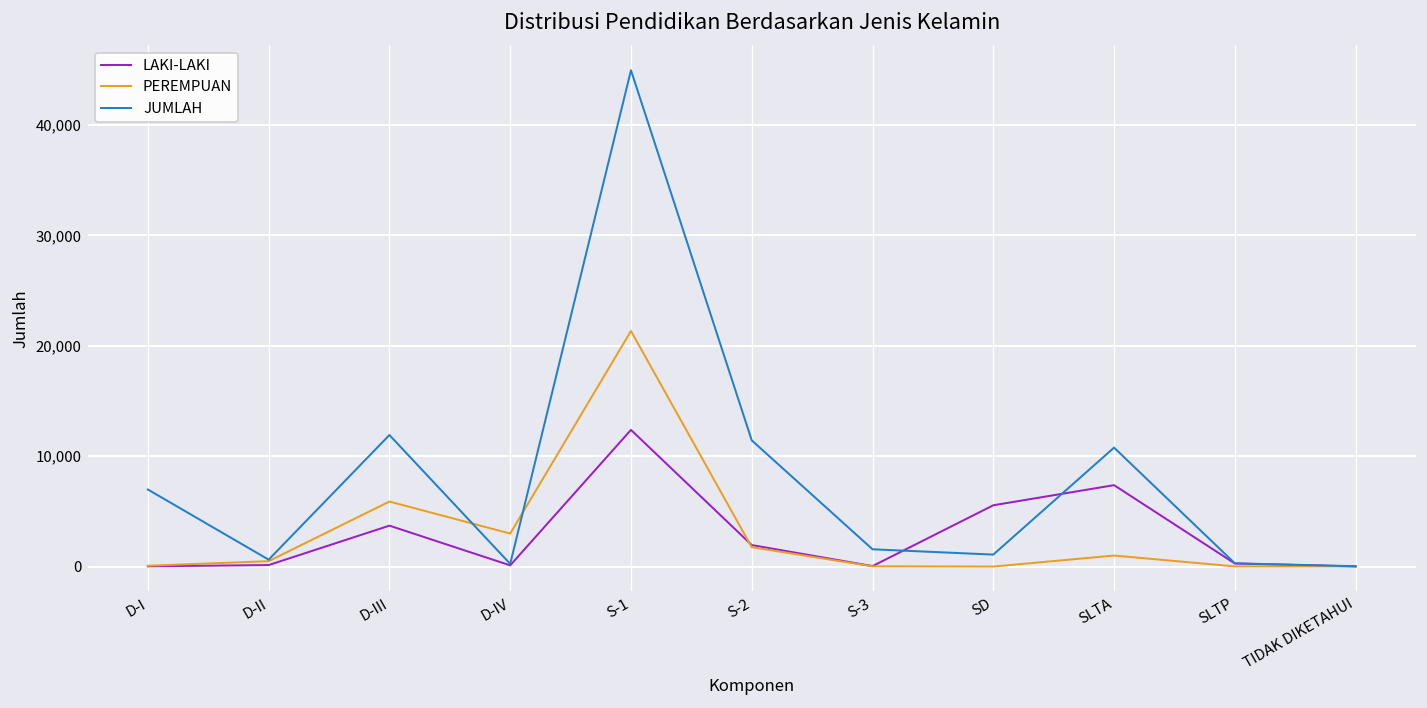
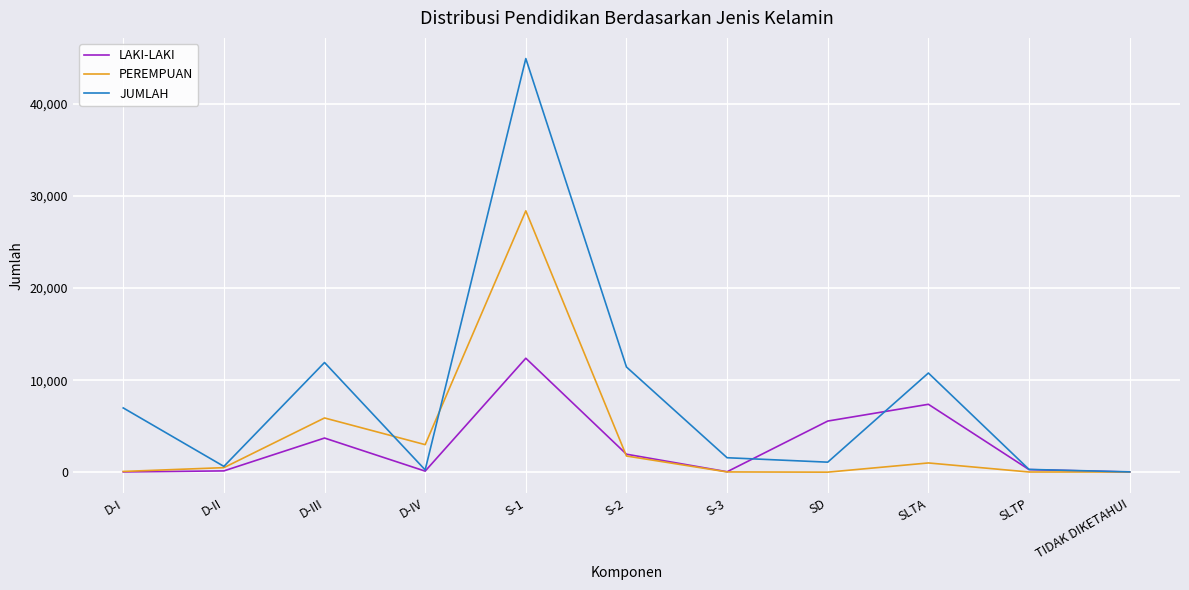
PEREMPUAN, S-1: 21,000 -> 28,000
